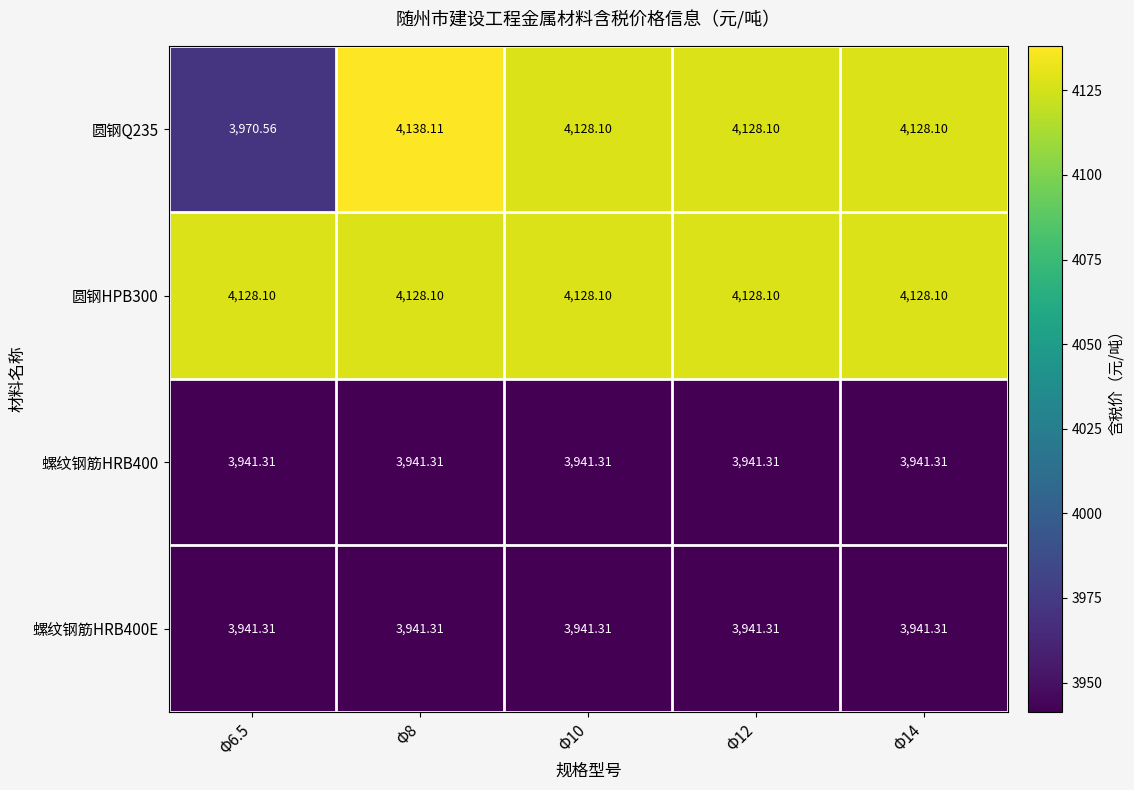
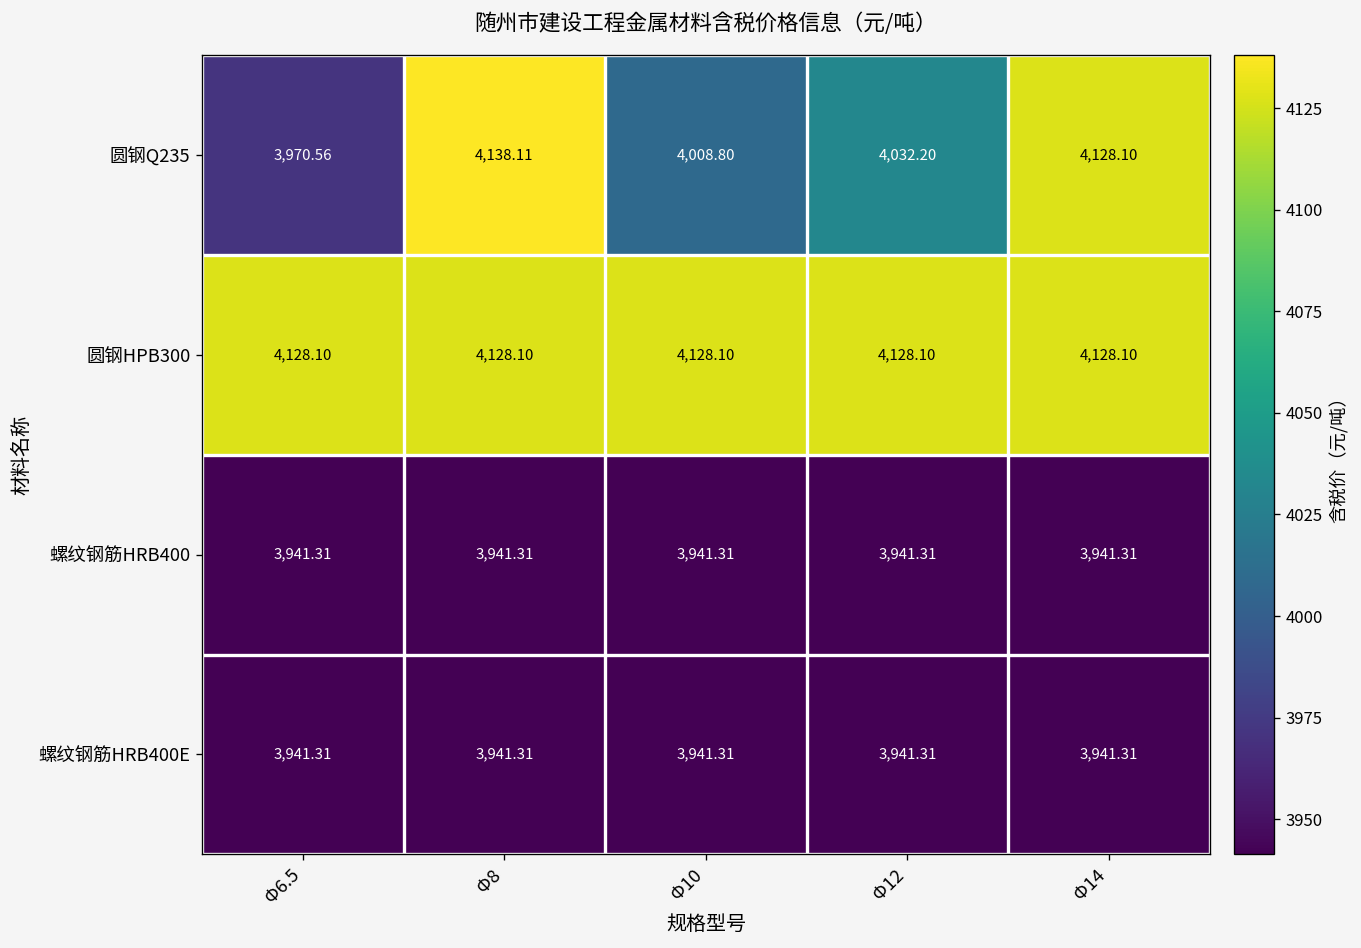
圆钢Q235, Φ10: 4,128.10 -> 4,008.80
圆钢Q235, Φ12: 4,128.10 -> 4,032.20
